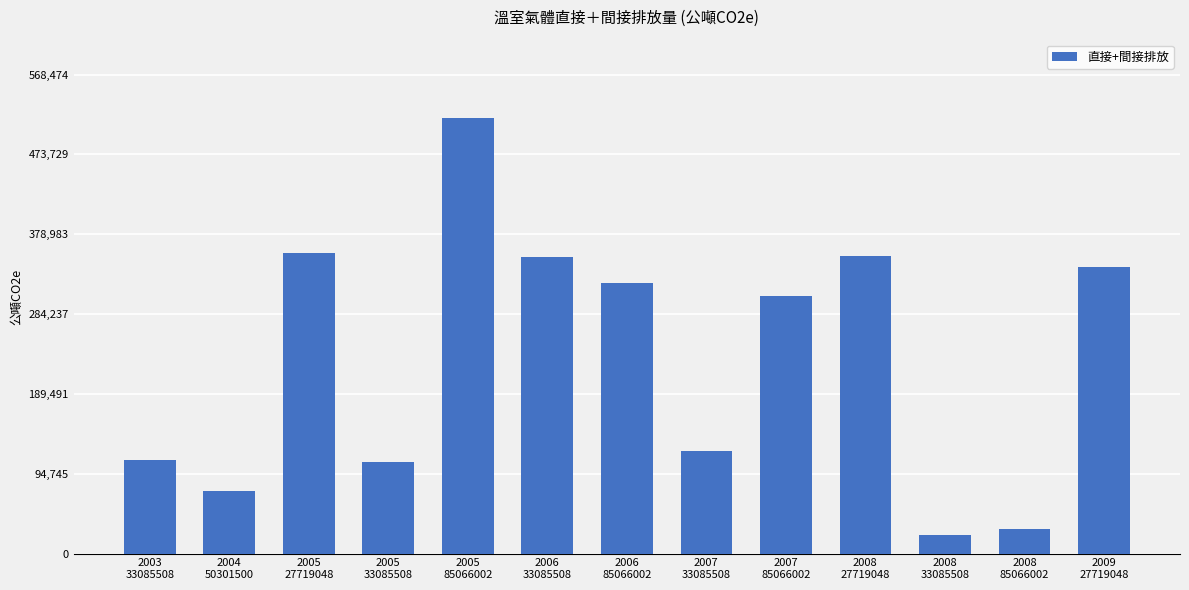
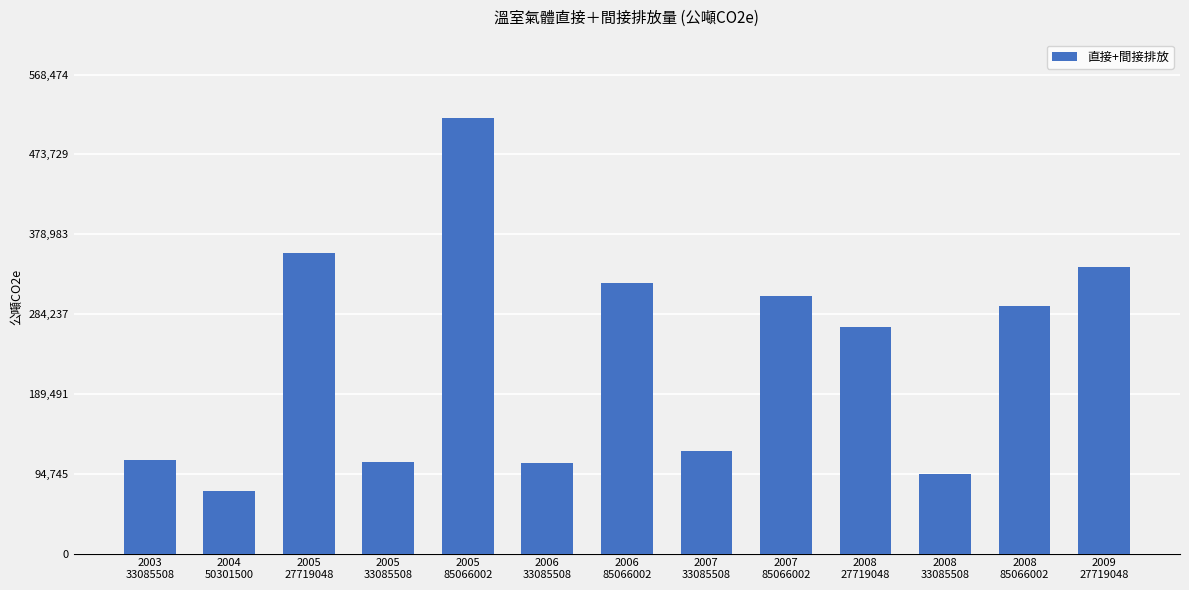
2006 33085508: 350,000 -> 110,000
2008 27719048: 350,000 -> 270,000
2008 33085508: 20,000 -> 90,000
2008 85066002: 30,000 -> 290,000
